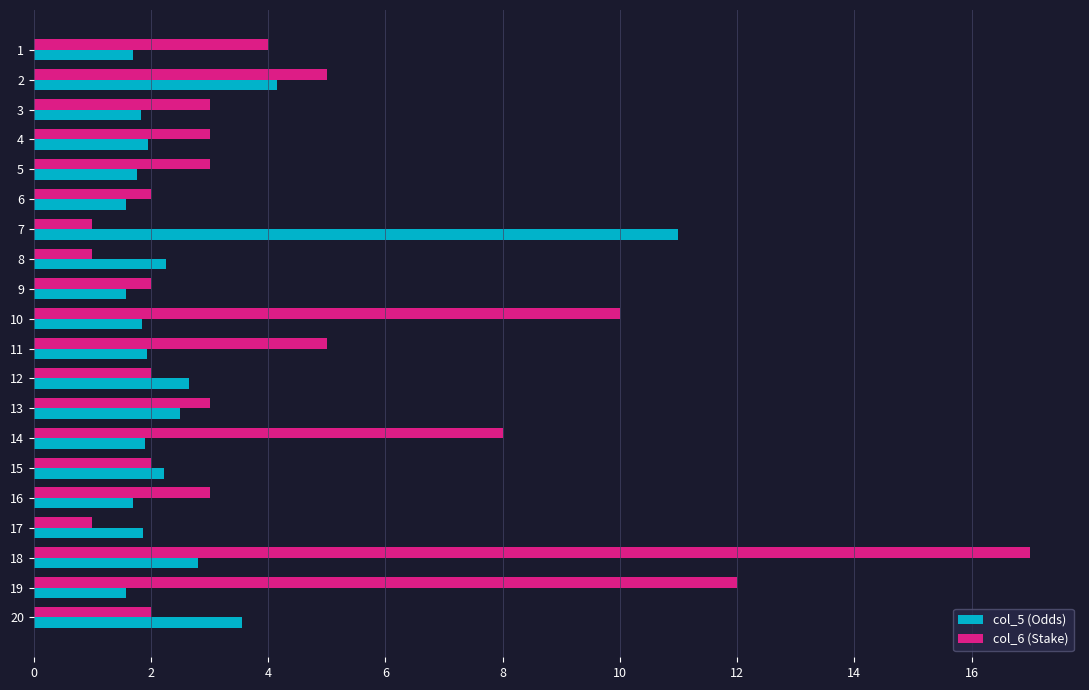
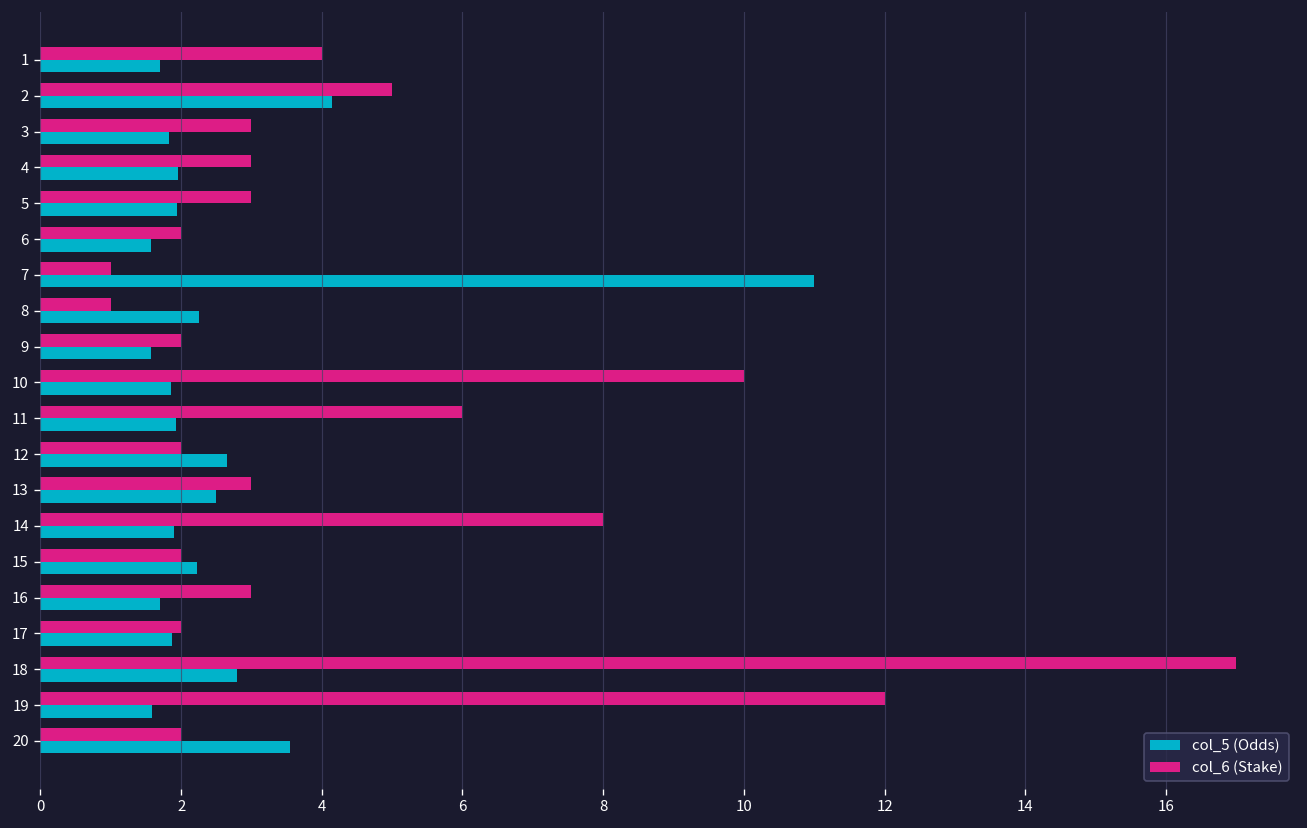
col_5 (Odds), 5: 1.8 -> 1.9
col_6 (Stake), 11: 5 -> 6
col_6 (Stake), 17: 1 -> 2
